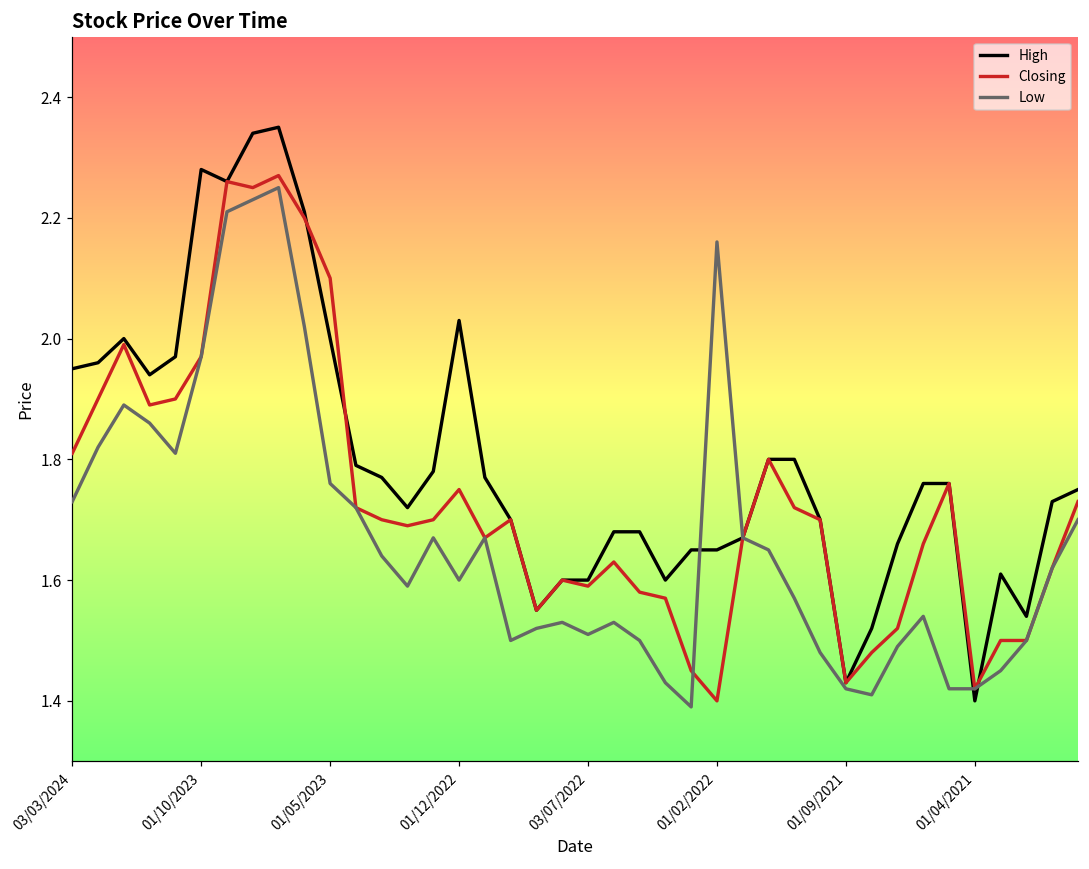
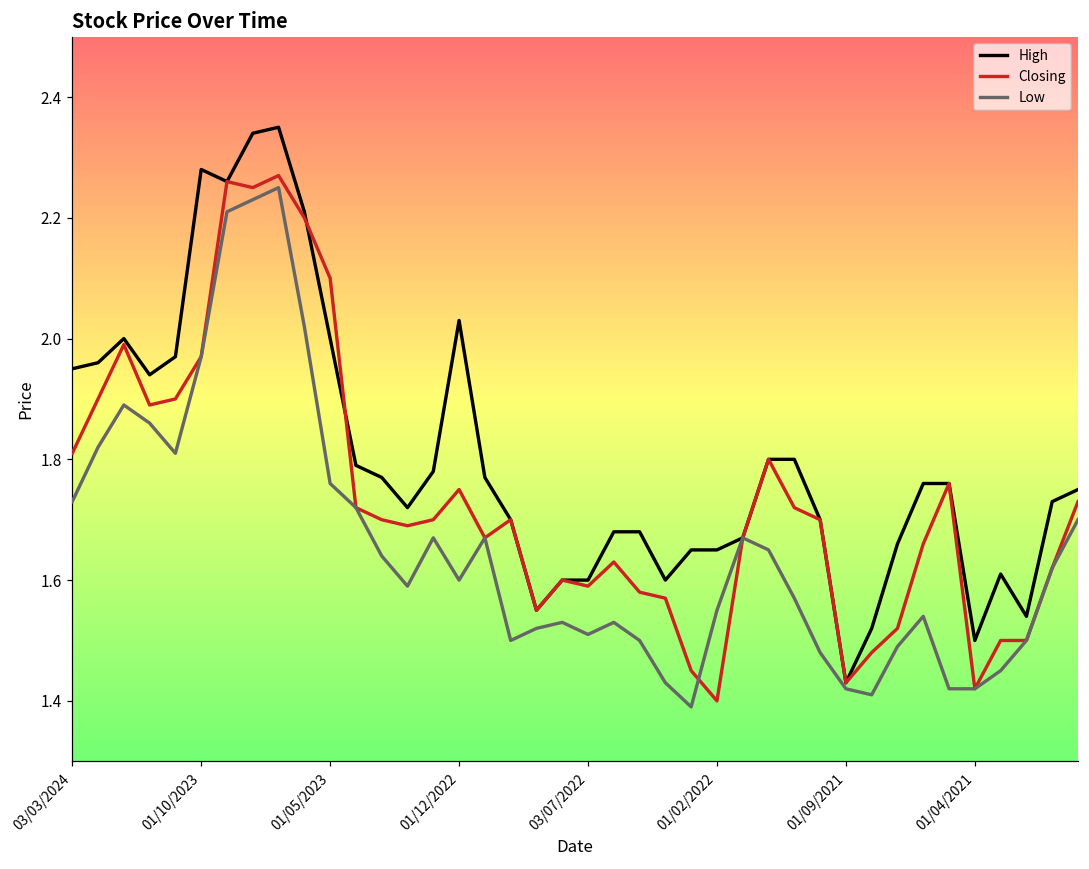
Low, 01/02/2022: 2.16 -> 1.55
High, 01/04/2021: 1.4 -> 1.5
